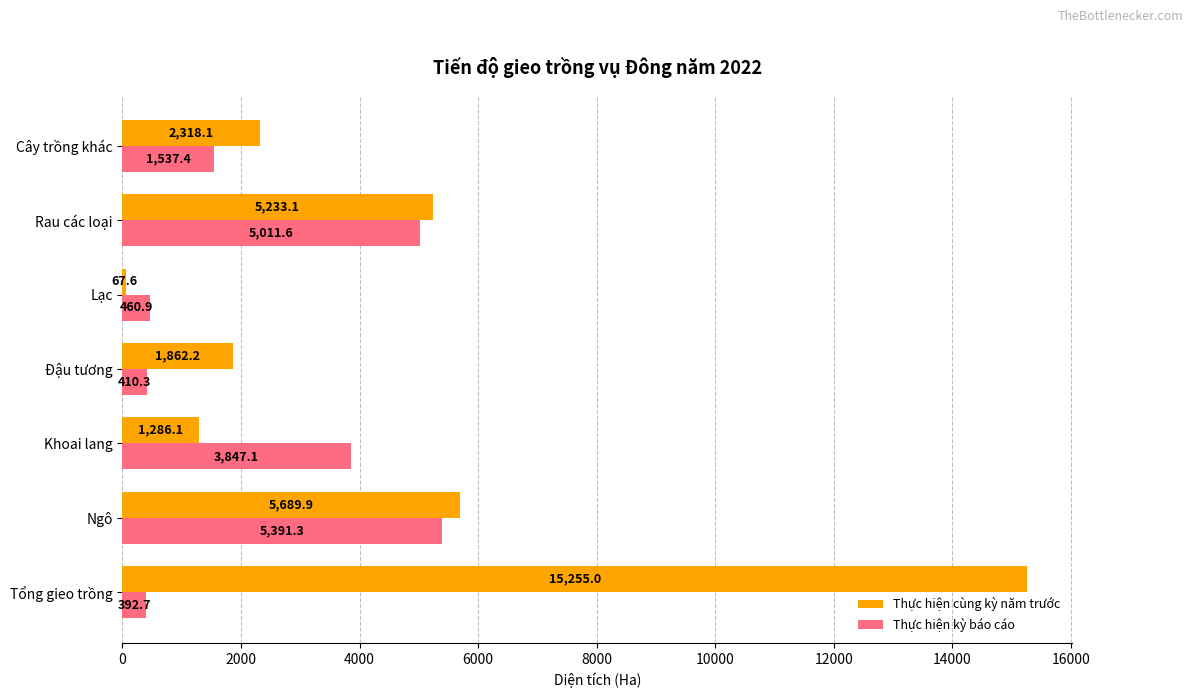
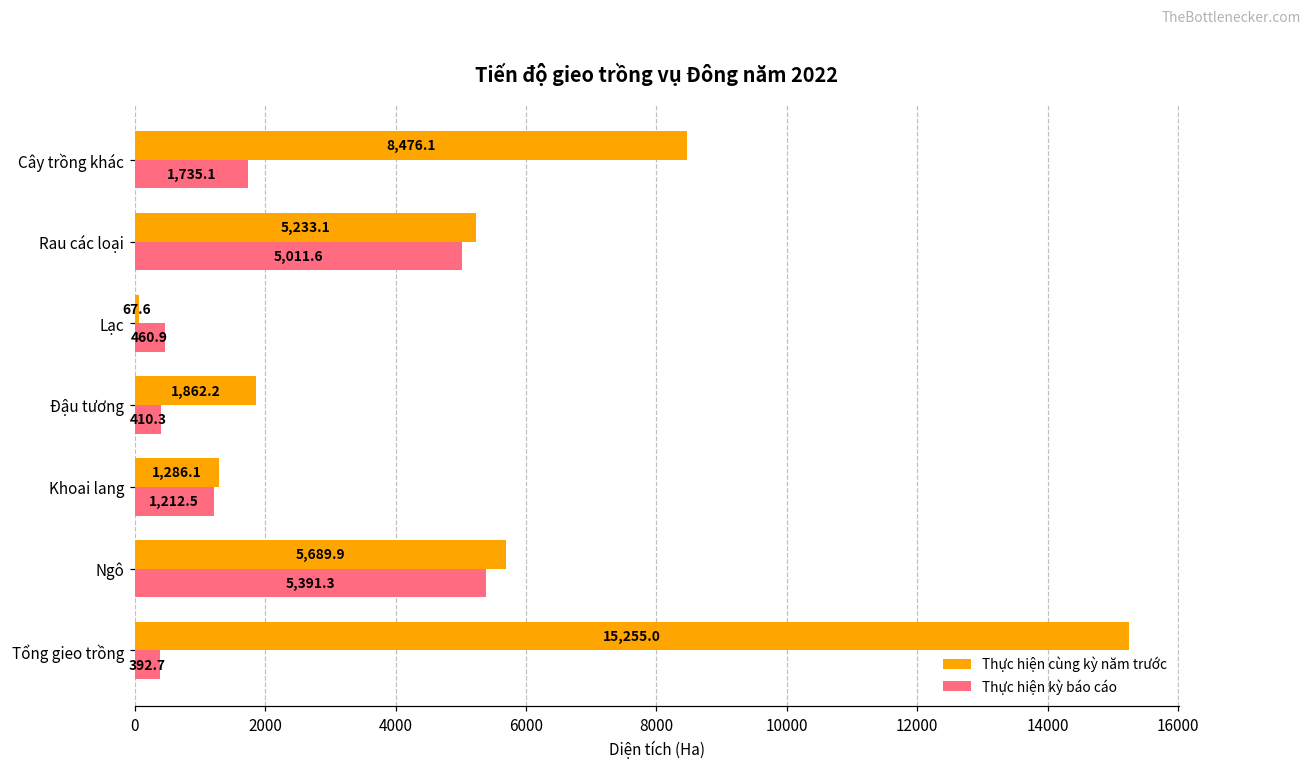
Thực hiện cùng kỳ năm trước, Cây trồng khác: 2,318.1 -> 8,476.1
Thực hiện kỳ báo cáo, Cây trồng khác: 1,537.4 -> 1,735.1
Thực hiện kỳ báo cáo, Khoai lang: 3,847.1 -> 1,212.5
